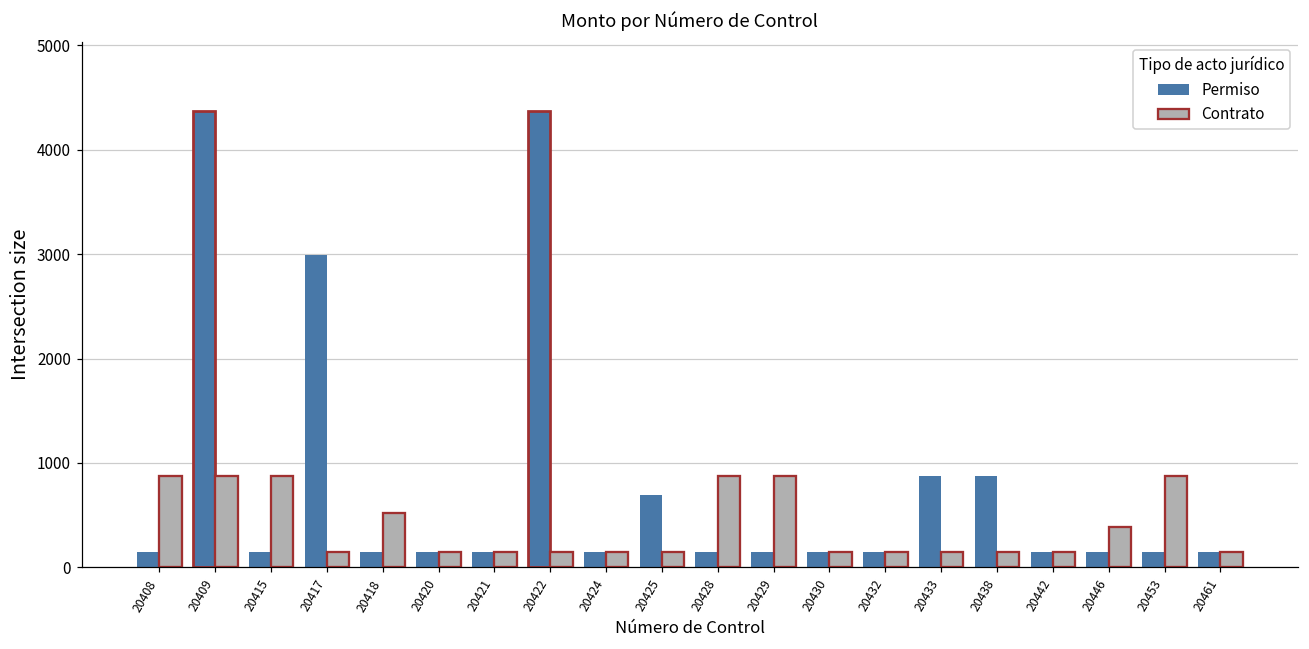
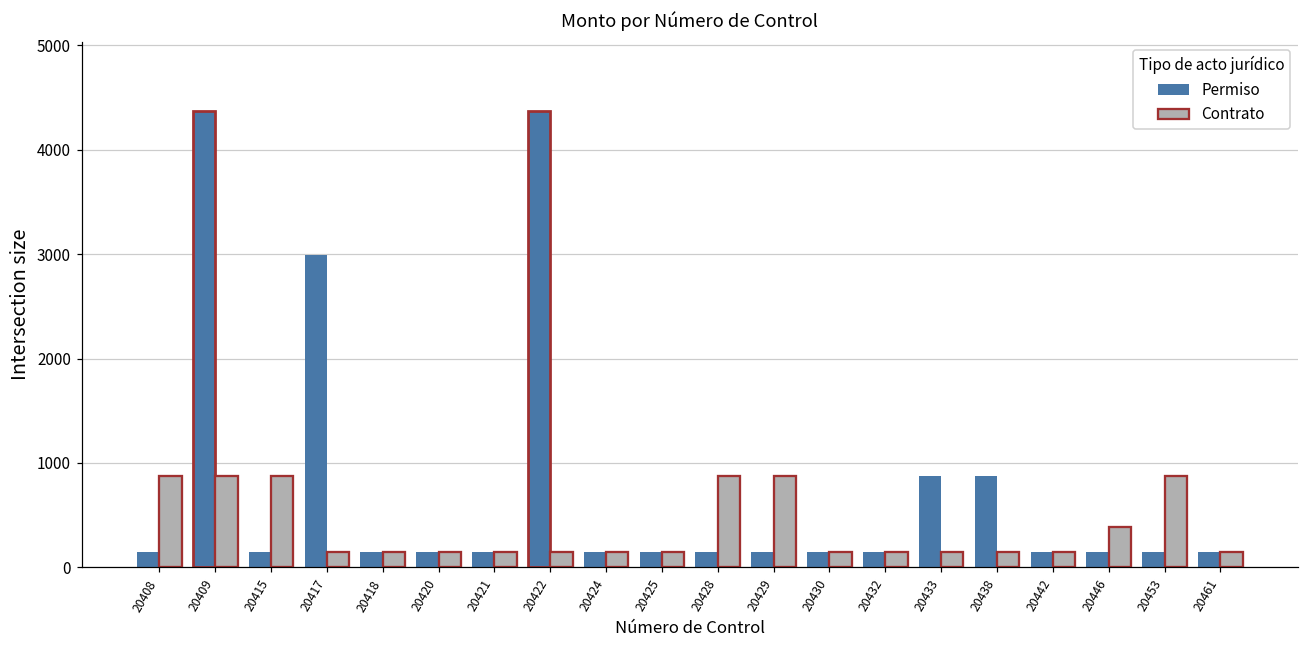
Contrato, 20418: 500 -> 100
Permiso, 20425: 700 -> 100
